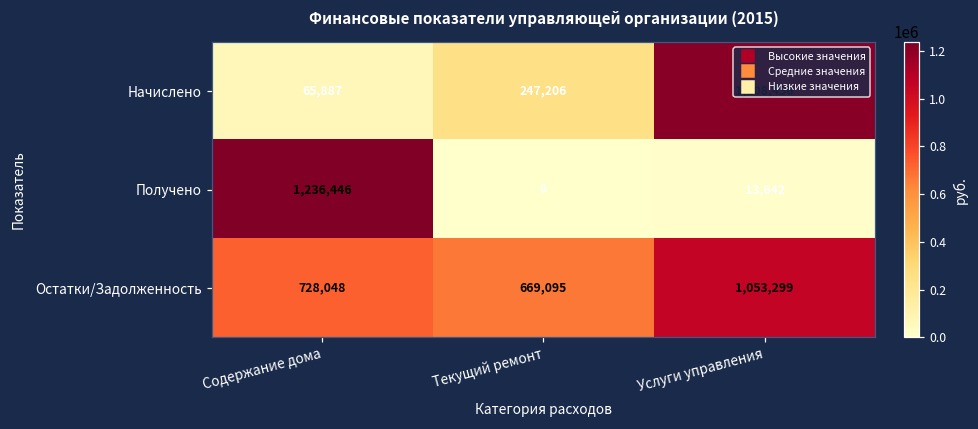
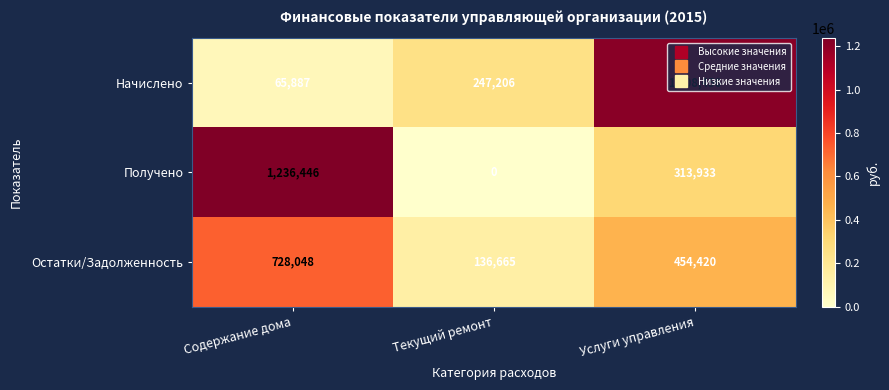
Получено, Услуги управления: 13,642 -> 313,933
Остатки/Задолженность, Текущий ремонт: 669,095 -> 136,665
Остатки/Задолженность, Услуги управления: 1,053,299 -> 454,420
